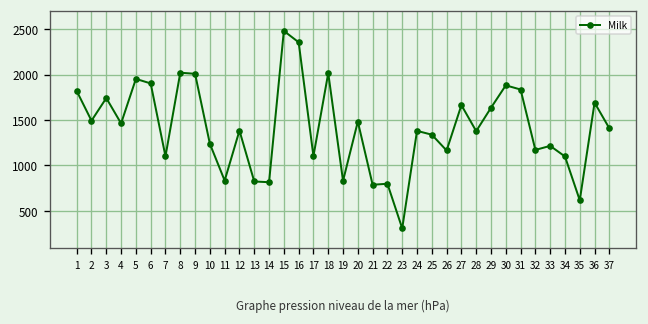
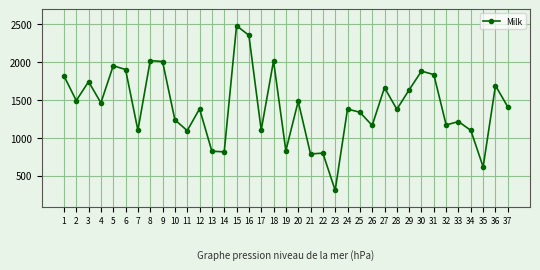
11: 800 -> 1100
